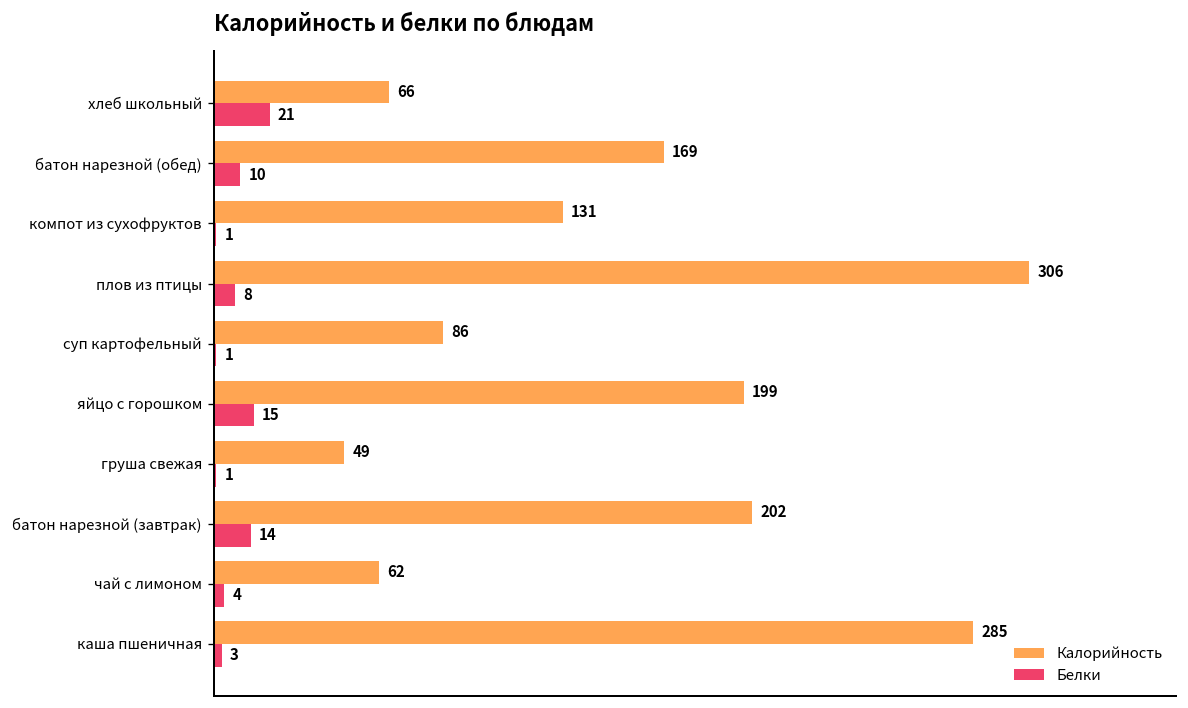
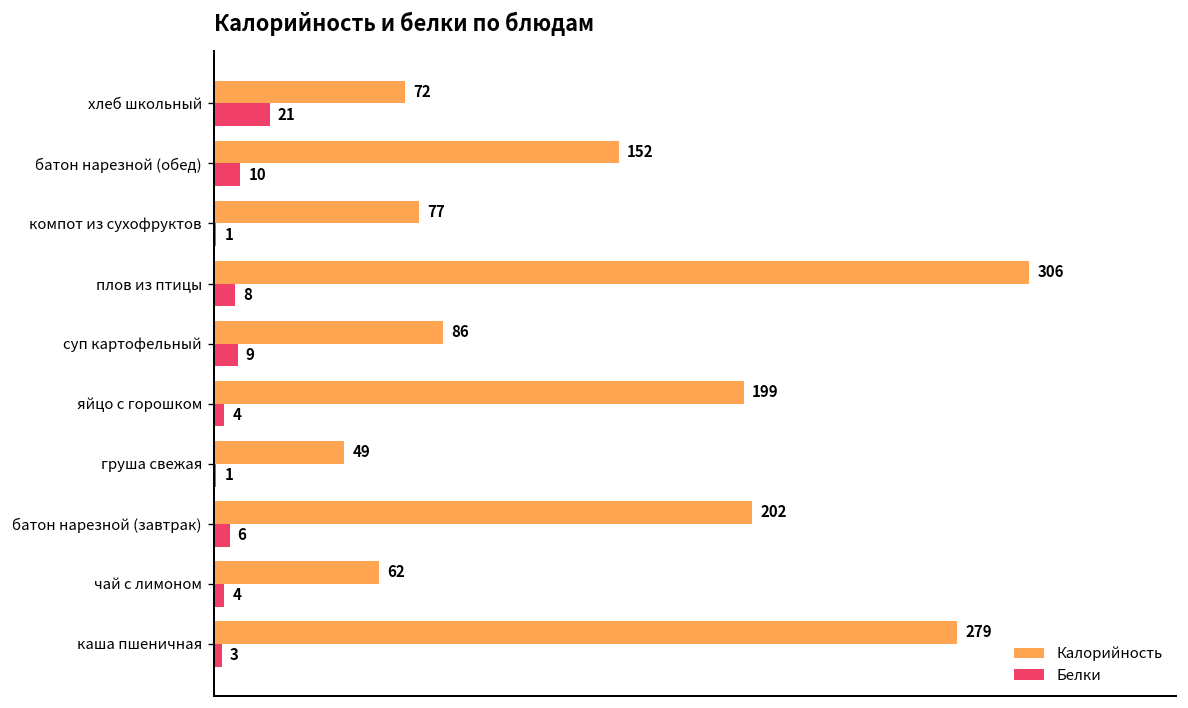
Калорийность, хлеб школьный: 66 -> 72
Калорийность, батон нарезной (обед): 169 -> 152
Калорийность, компот из сухофруктов: 131 -> 77
Белки, суп картофельный: 1 -> 9
Белки, яйцо с горошком: 15 -> 4
Белки, батон нарезной (завтрак): 14 -> 6
Калорийность, каша пшеничная: 285 -> 279
